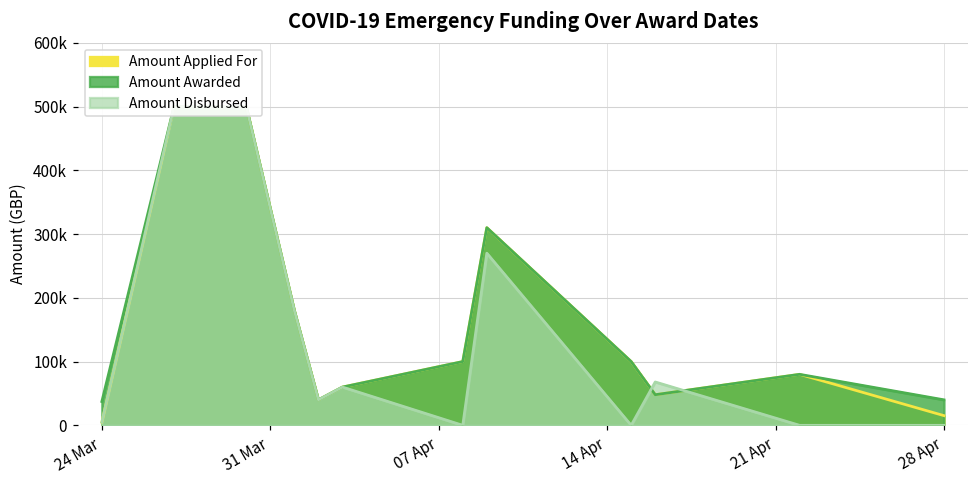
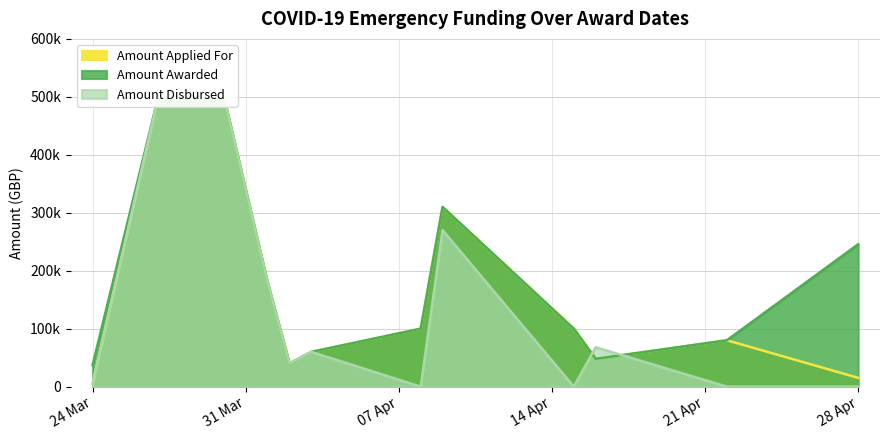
Amount Awarded, 28 Apr: 40000 -> 250000
